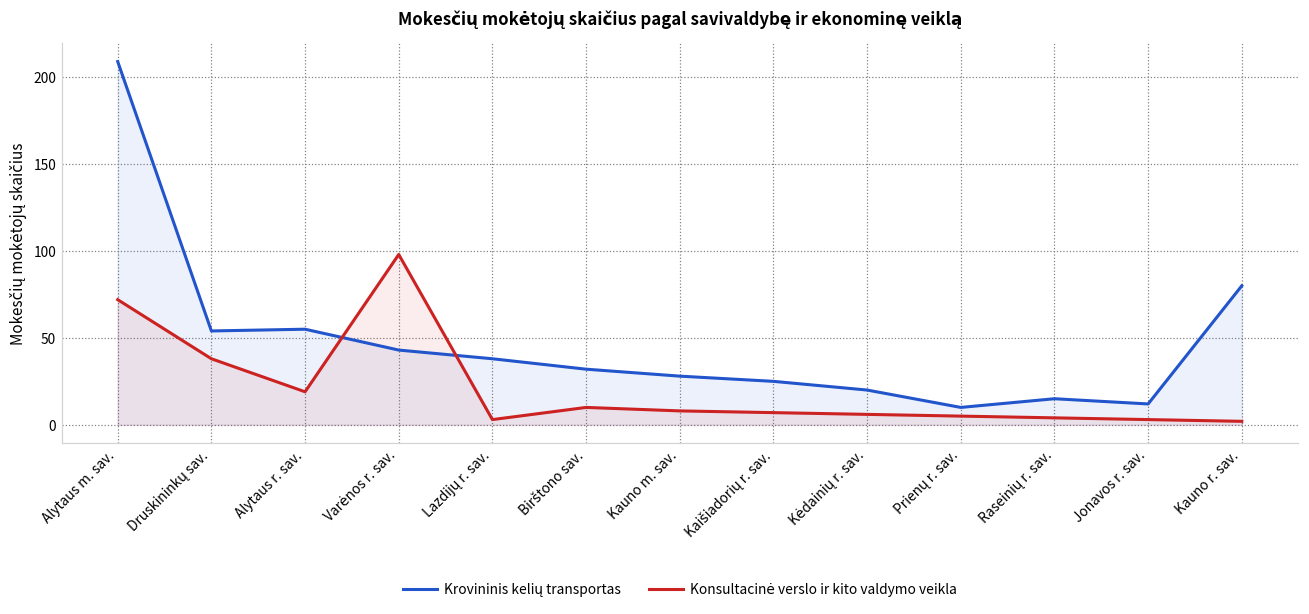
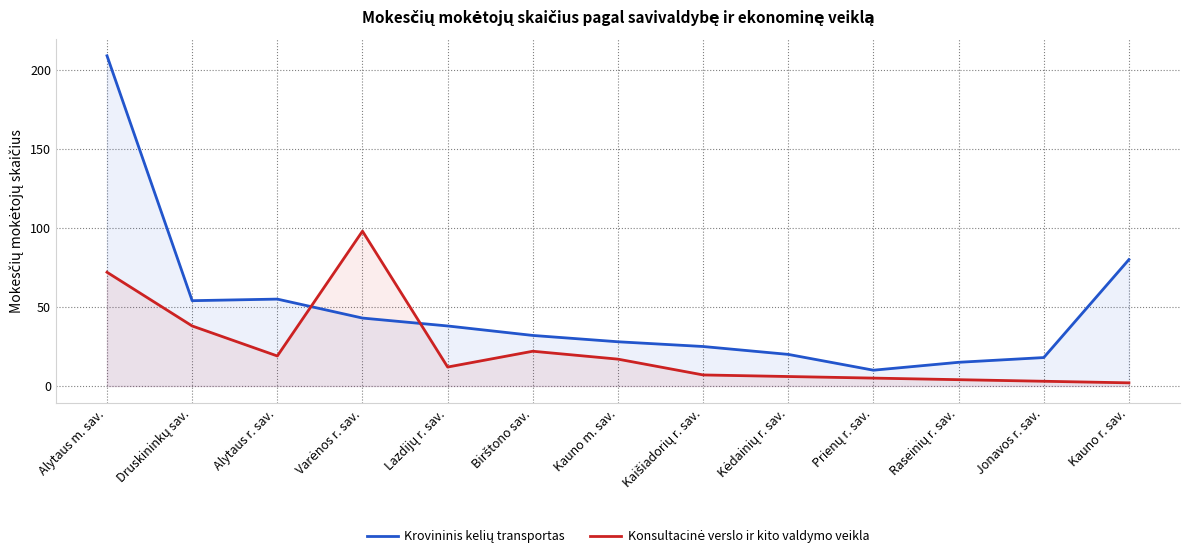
Konsultacinė verslo ir kito valdymo veikla, Lazdijų r. sav.: 3 -> 12
Konsultacinė verslo ir kito valdymo veikla, Birštono sav.: 10 -> 22
Konsultacinė verslo ir kito valdymo veikla, Kauno m. sav.: 8 -> 17
Krovininis kelių transportas, Jonavos r. sav.: 12 -> 18
